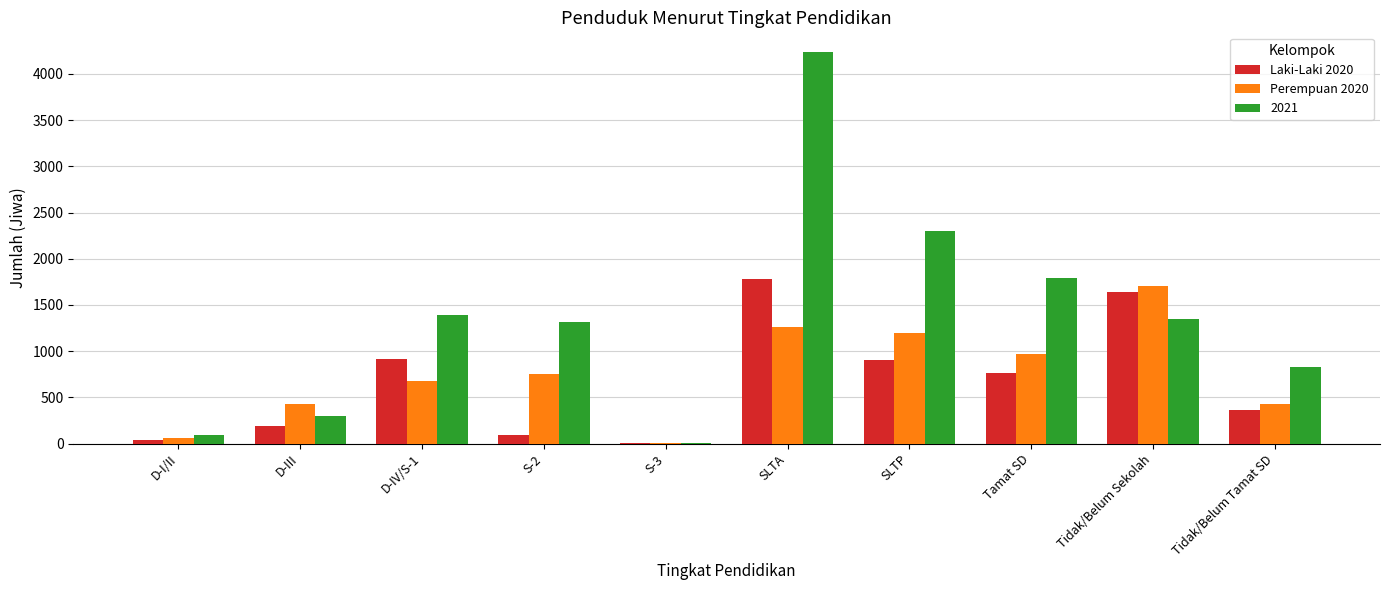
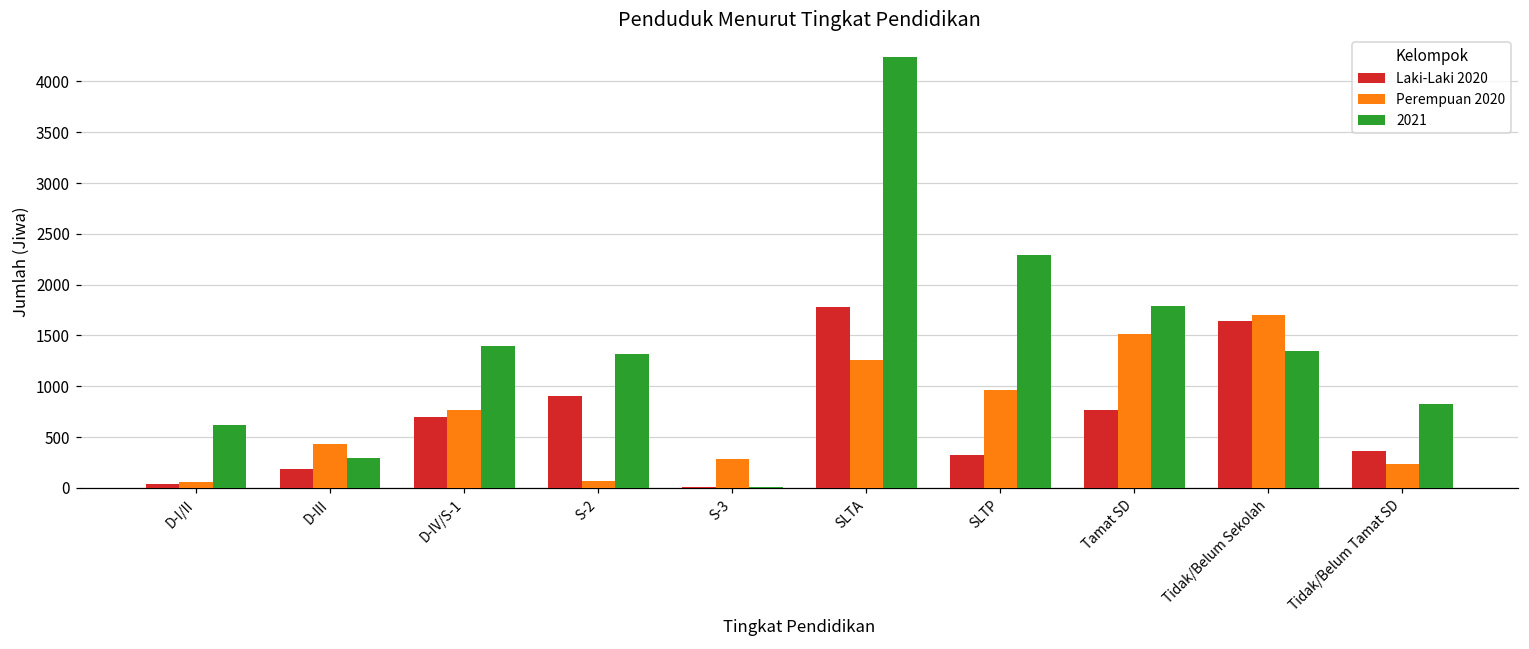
2021, D-I/II: 100 -> 600
Laki-Laki 2020, D-IV/S-1: 900 -> 700
Perempuan 2020, D-IV/S-1: 700 -> 800
Laki-Laki 2020, S-2: 100 -> 900
Perempuan 2020, S-2: 800 -> 100
Perempuan 2020, S-3: 0 -> 300
Laki-Laki 2020, SLTP: 900 -> 300
Perempuan 2020, SLTP: 1200 -> 1000
Perempuan 2020, Tamat SD: 1000 -> 1500
Perempuan 2020, Tidak/Belum Tamat SD: 400 -> 200
